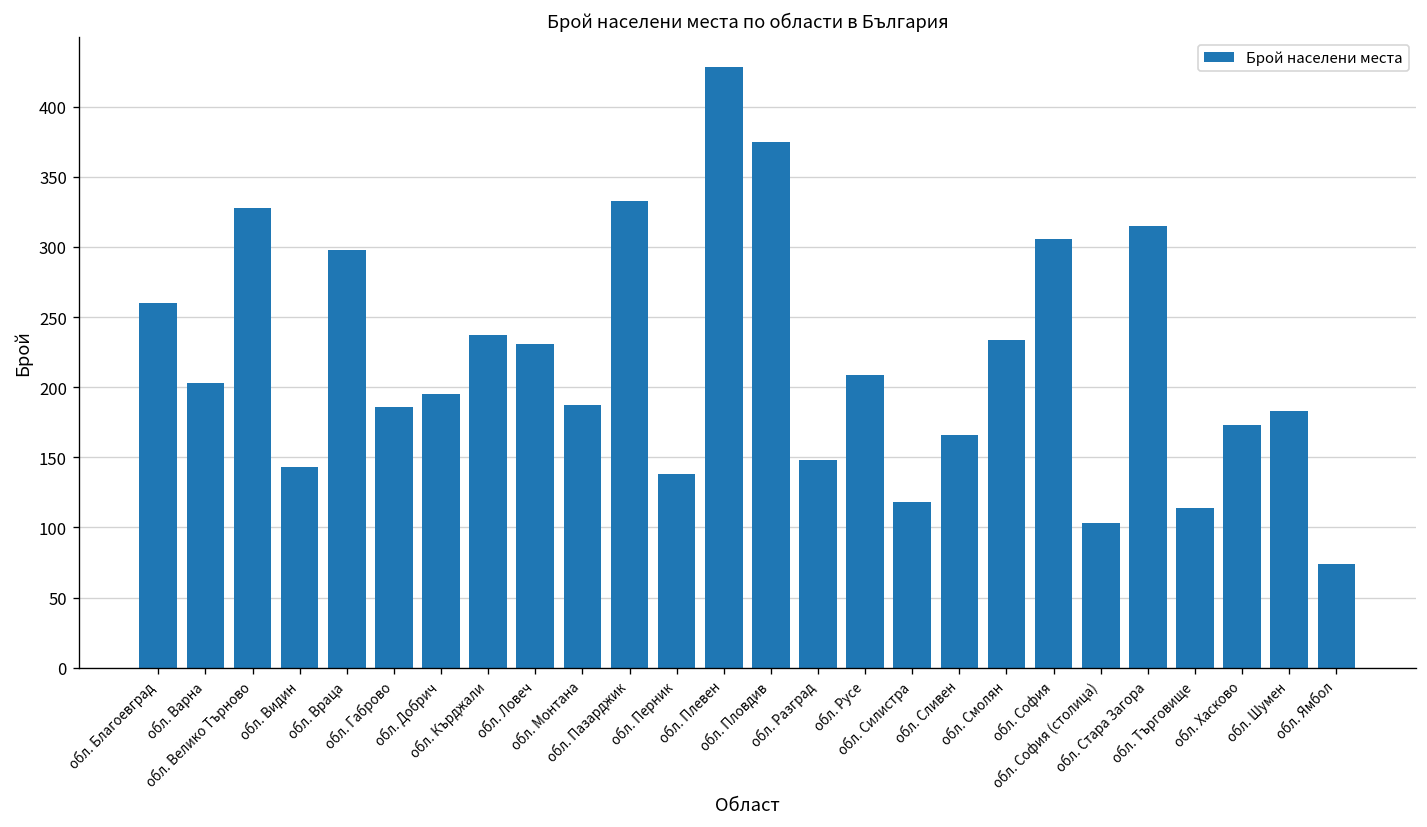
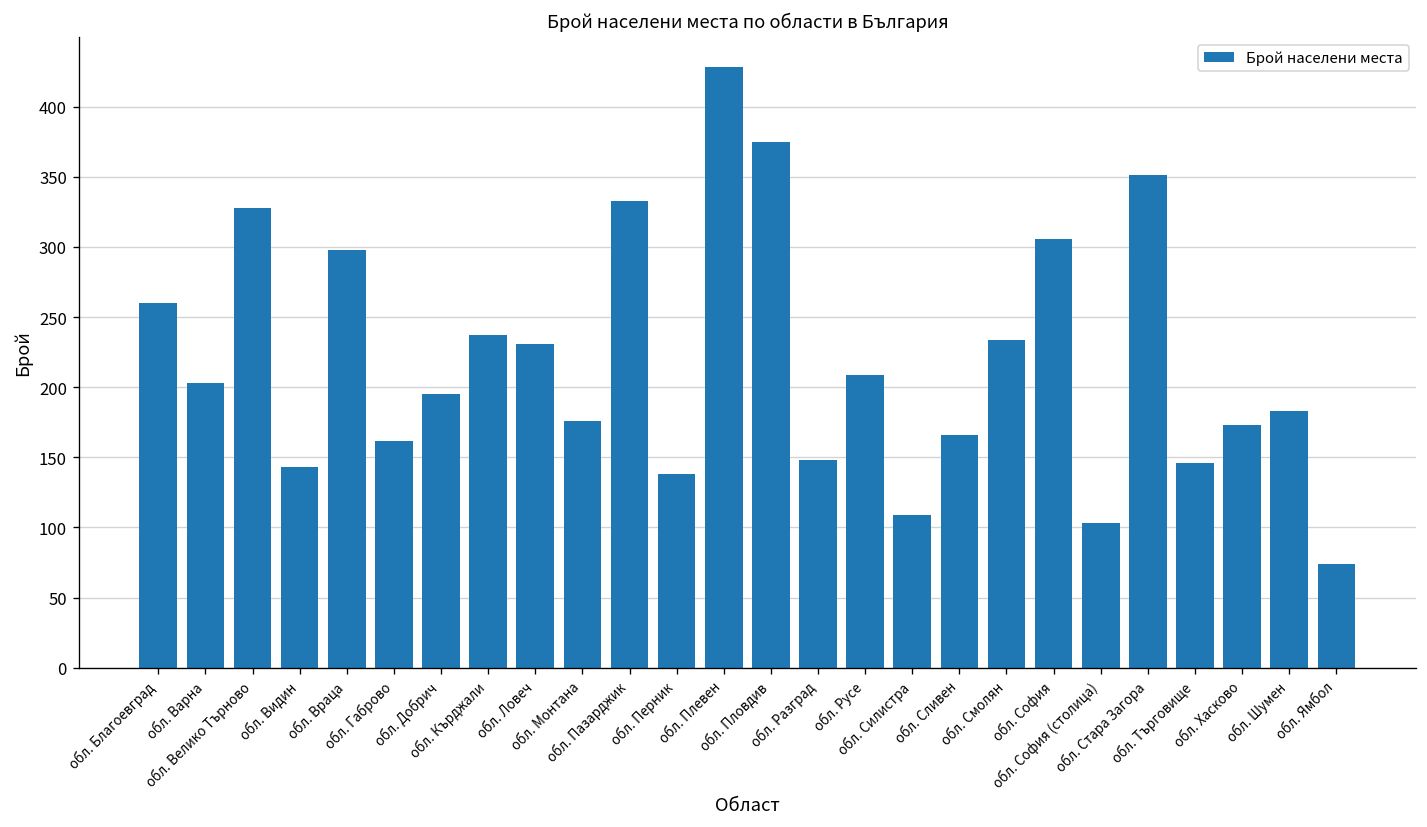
обл. Габрово: 186 -> 162
обл. Монтана: 187 -> 176
обл. Силистра: 118 -> 109
обл. Стара Загора: 315 -> 351
обл. Търговище: 114 -> 146
